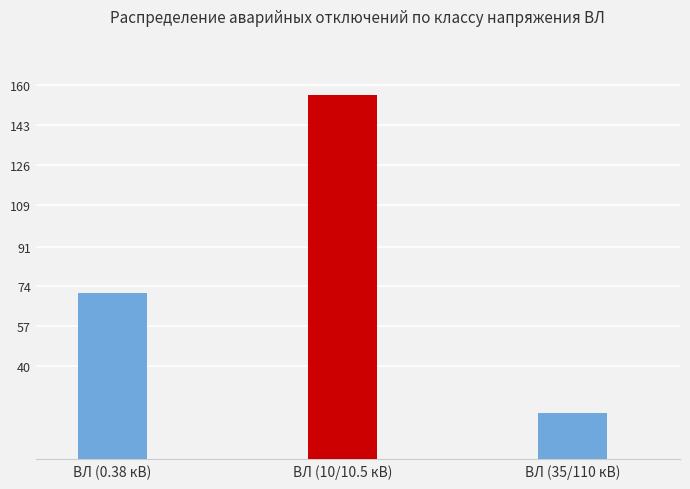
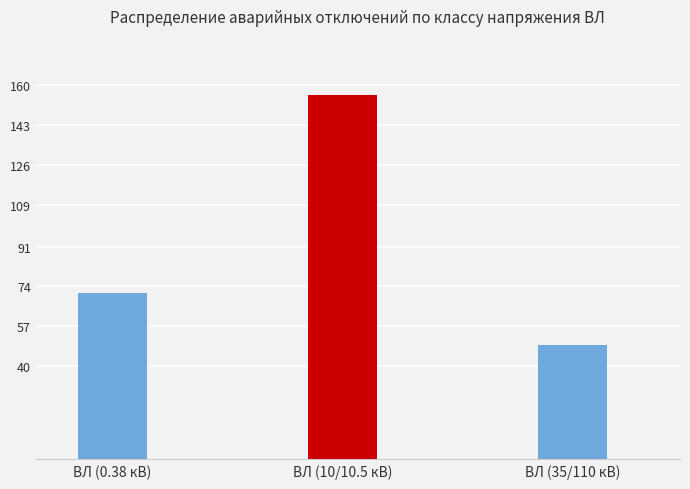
ВЛ (35/110 кВ): 20 -> 49
